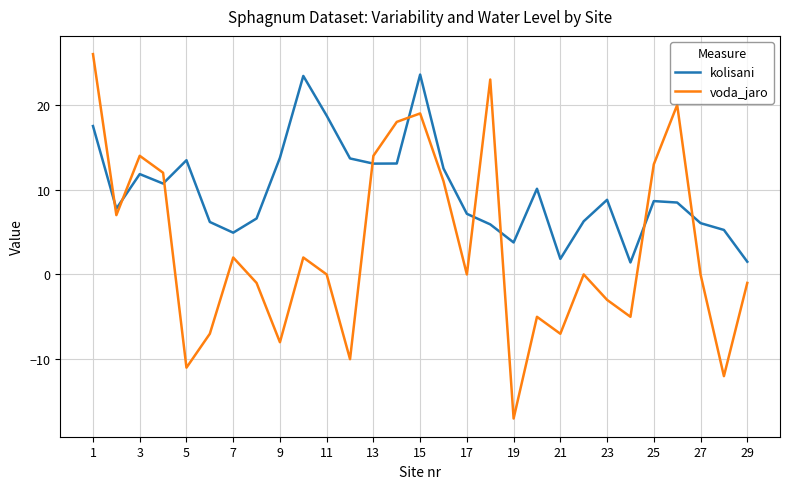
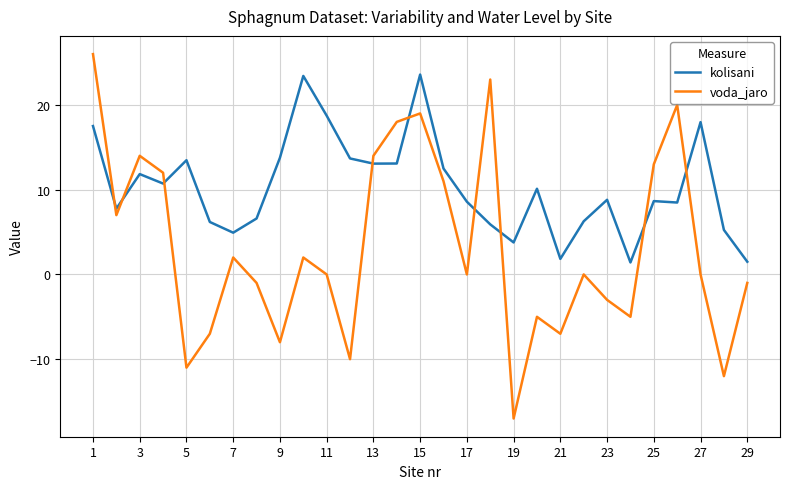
kolisani, 17: 7 -> 9
kolisani, 27: 6 -> 18
